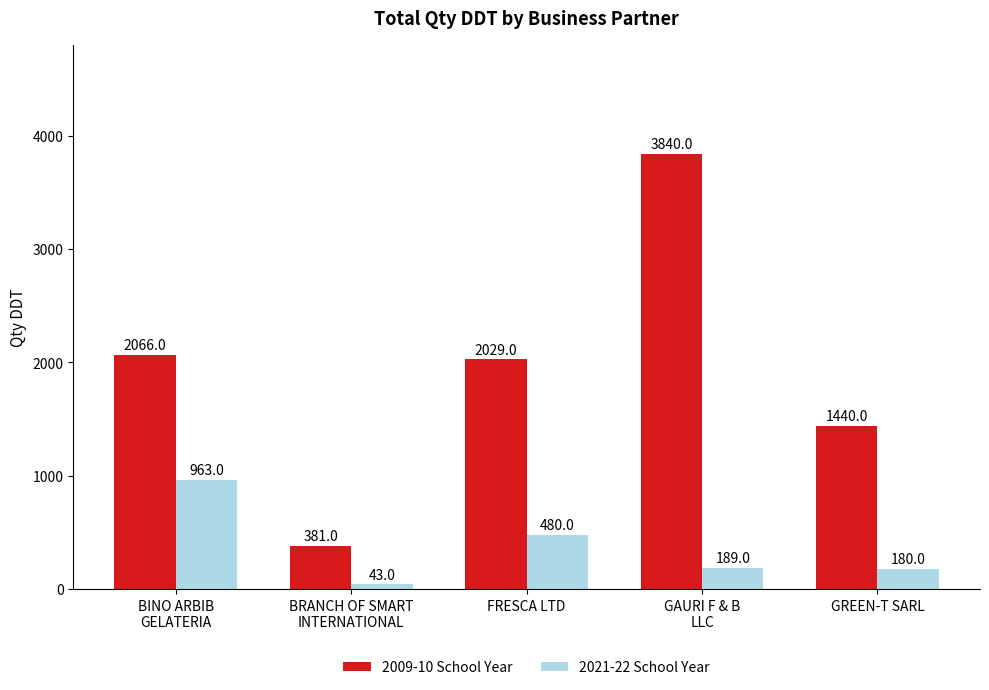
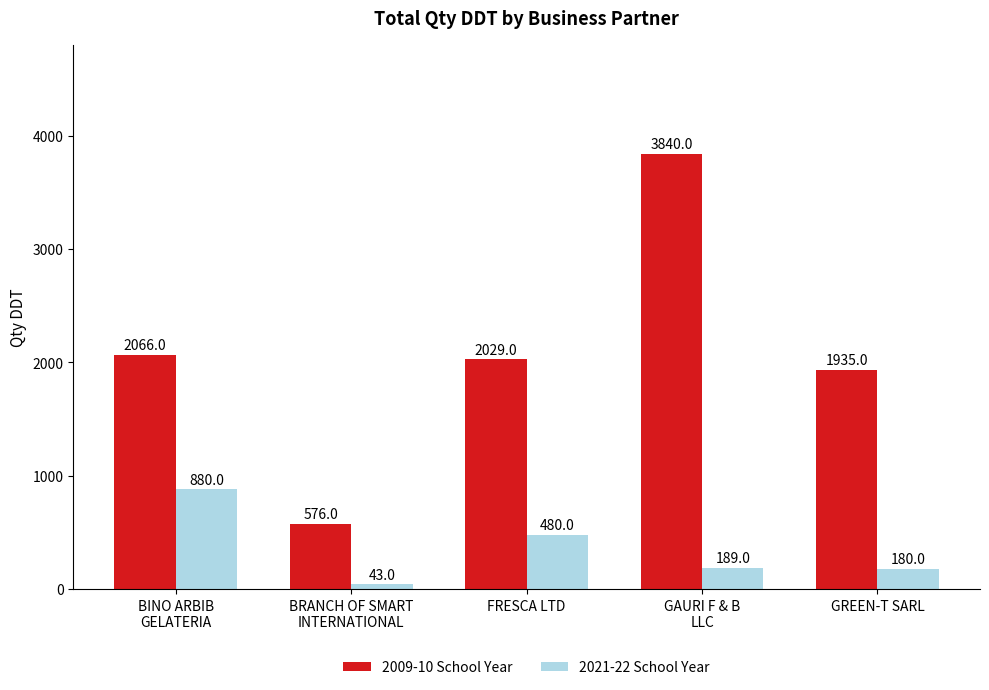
2021-22 School Year, BINO ARBIB GELATERIA: 963.0 -> 880.0
2009-10 School Year, BRANCH OF SMART INTERNATIONAL: 381.0 -> 576.0
2009-10 School Year, GREEN-T SARL: 1440.0 -> 1935.0
